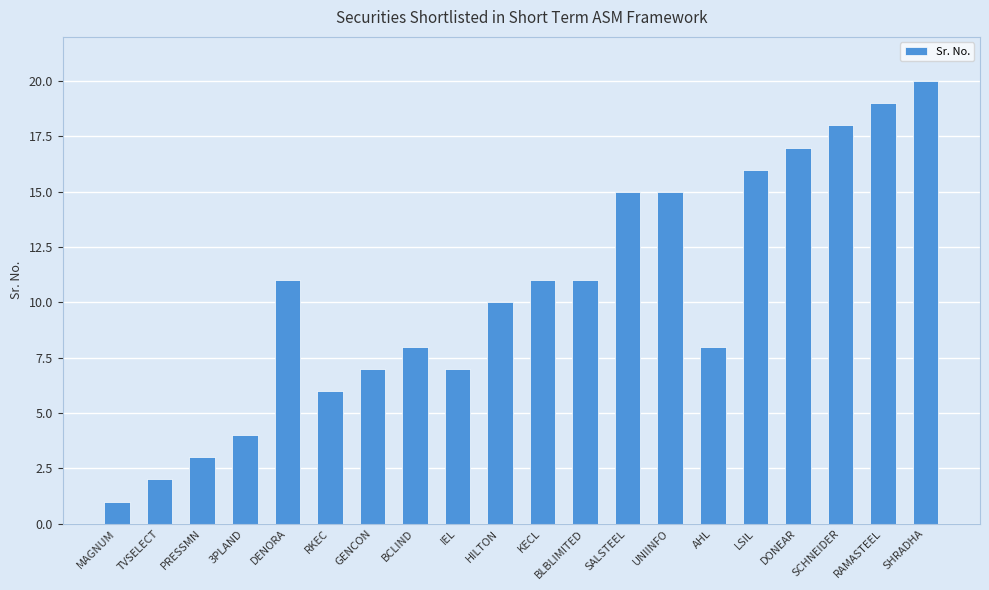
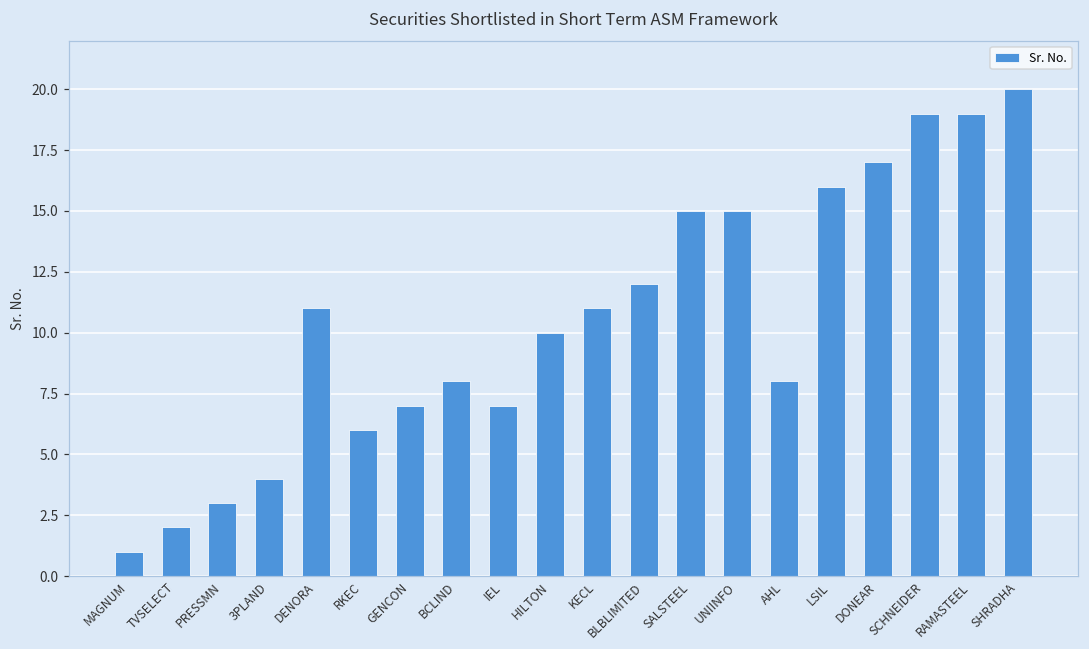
BLBLIMITED: 11 -> 12
SCHNEIDER: 18 -> 19
